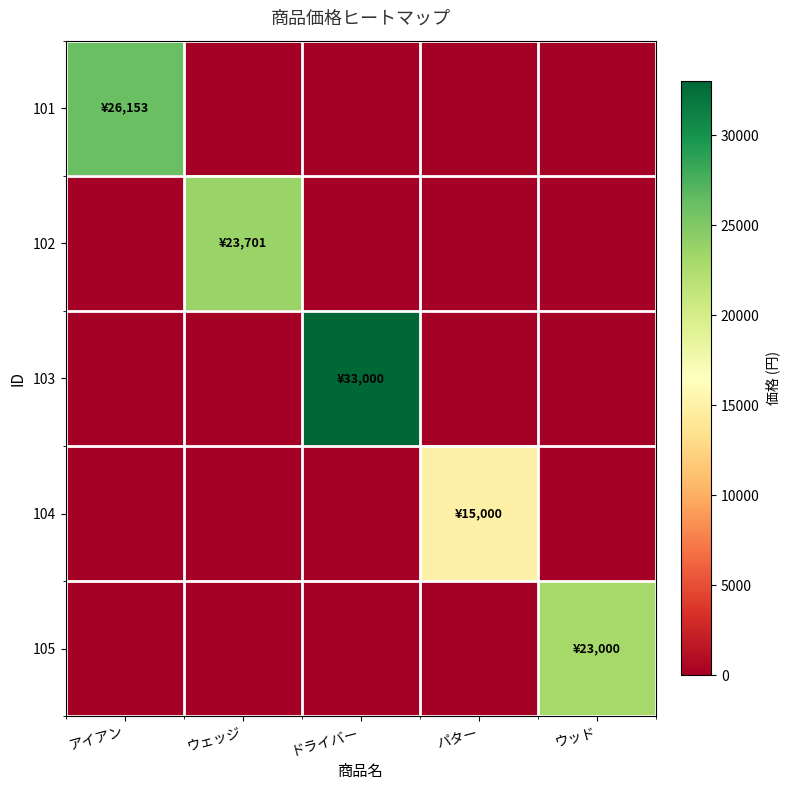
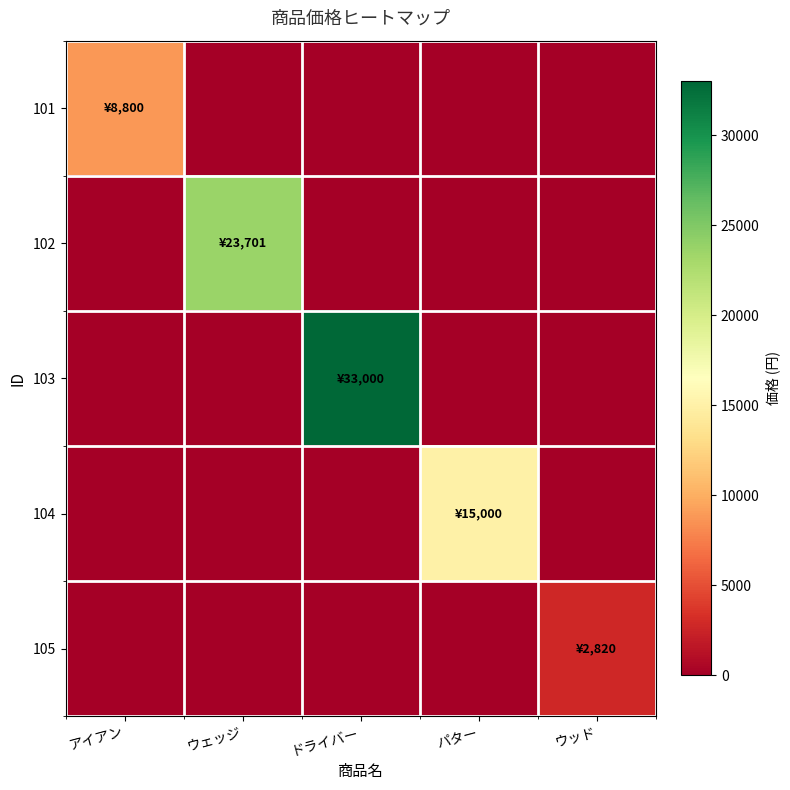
101, アイアン: ¥26,153 -> ¥8,800
105, ウッド: ¥23,000 -> ¥2,820
